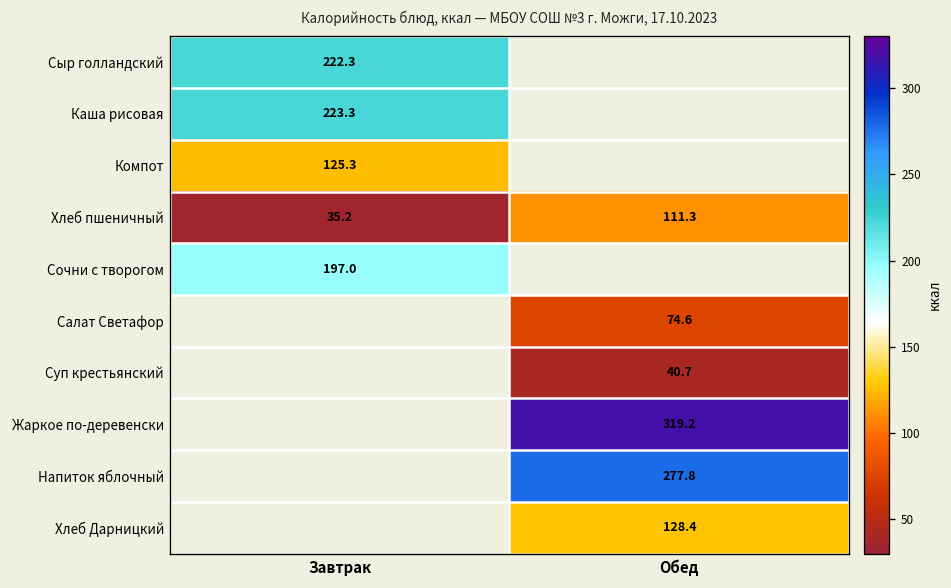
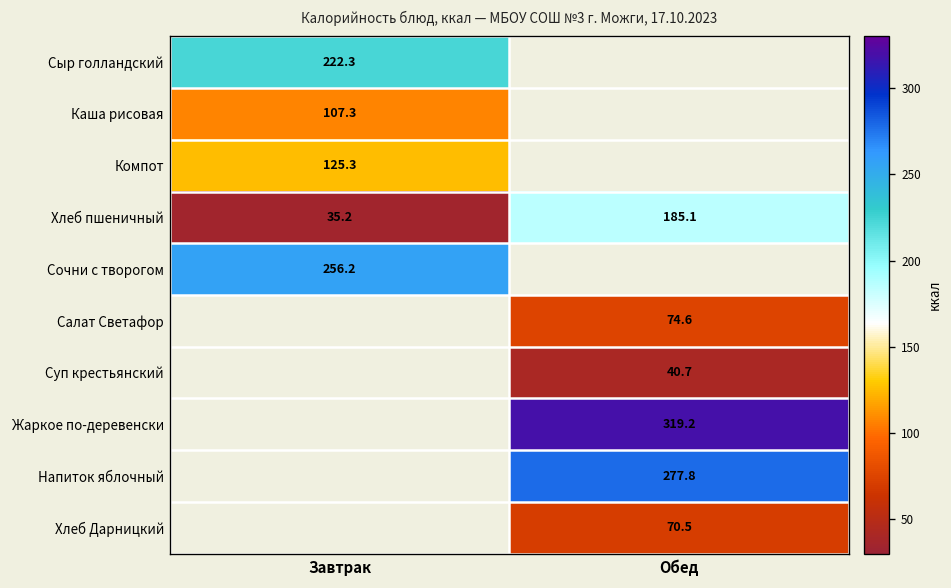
Каша рисовая, Завтрак: 223.3 -> 107.3
Хлеб пшеничный, Обед: 111.3 -> 185.1
Сочни с творогом, Завтрак: 197.0 -> 256.2
Хлеб Дарницкий, Обед: 128.4 -> 70.5
